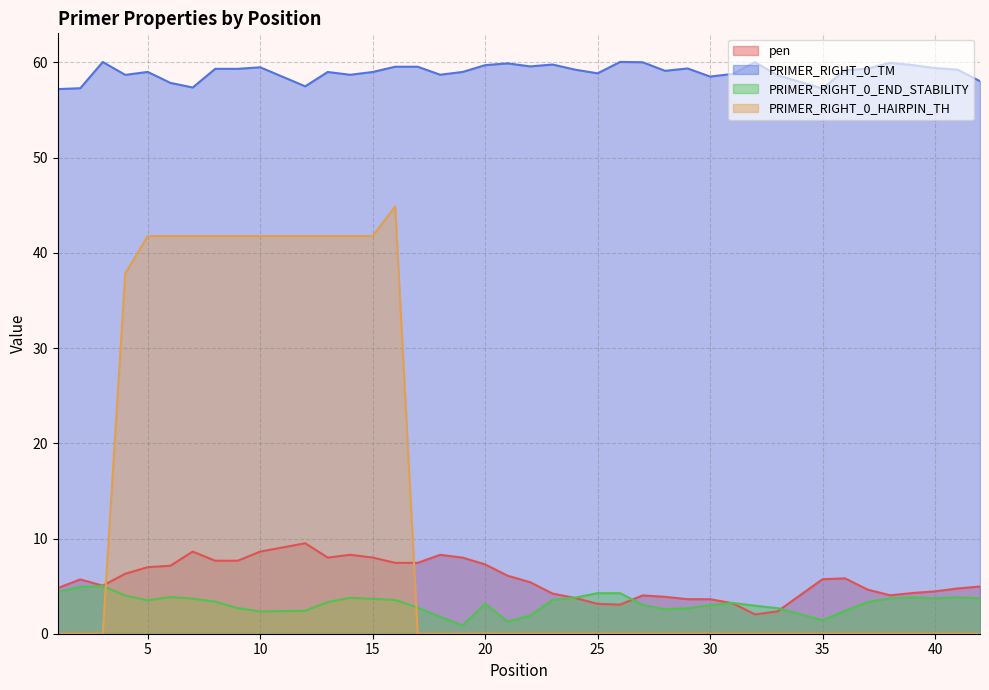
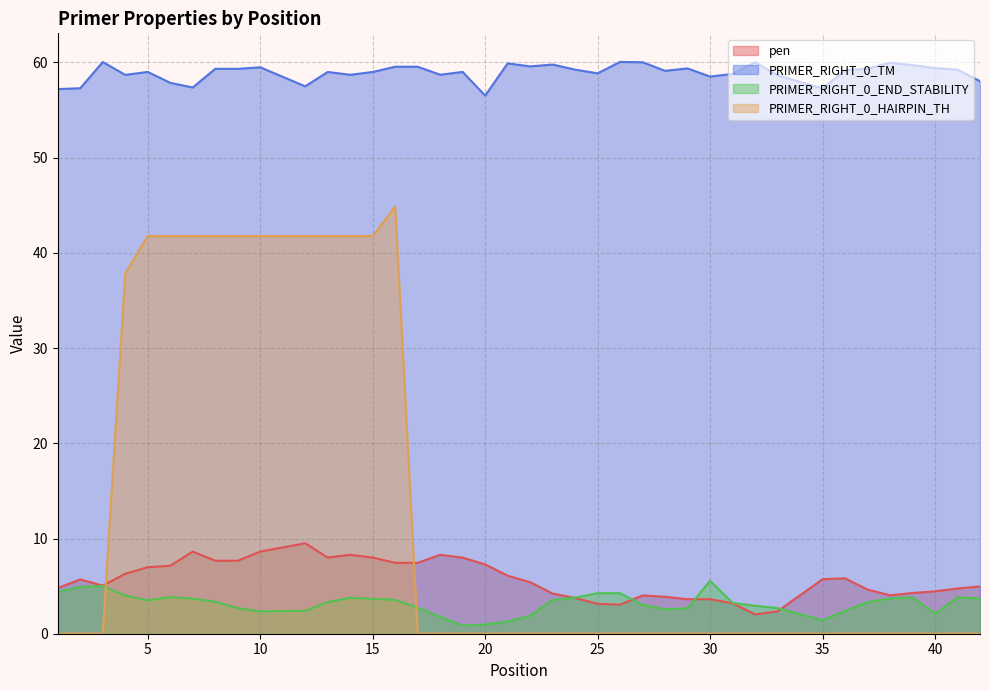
PRIMER_RIGHT_0_TM, 20: 60 -> 57
PRIMER_RIGHT_0_END_STABILITY, 20: 3 -> 1
PRIMER_RIGHT_0_END_STABILITY, 30: 3 -> 6
PRIMER_RIGHT_0_END_STABILITY, 40: 4 -> 2
